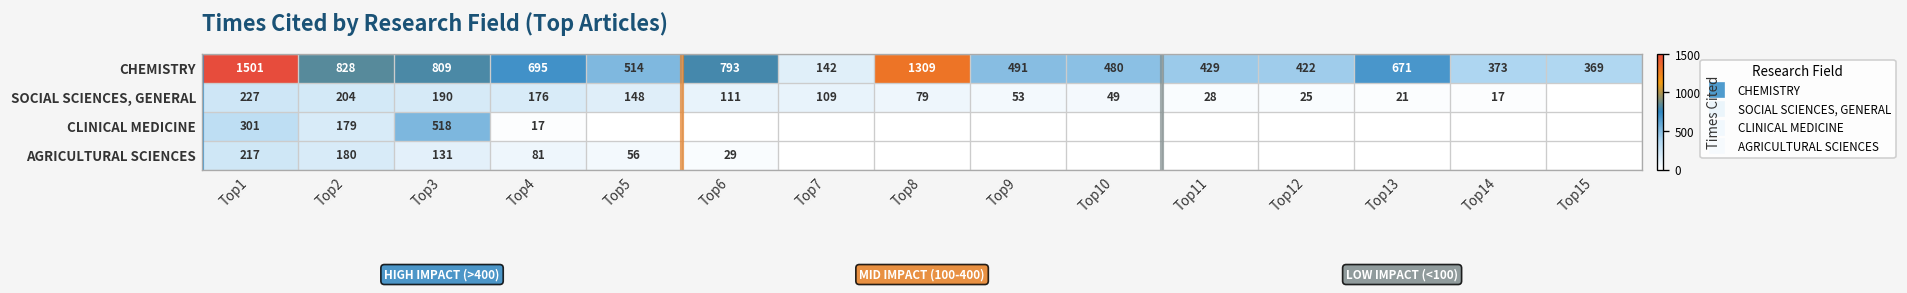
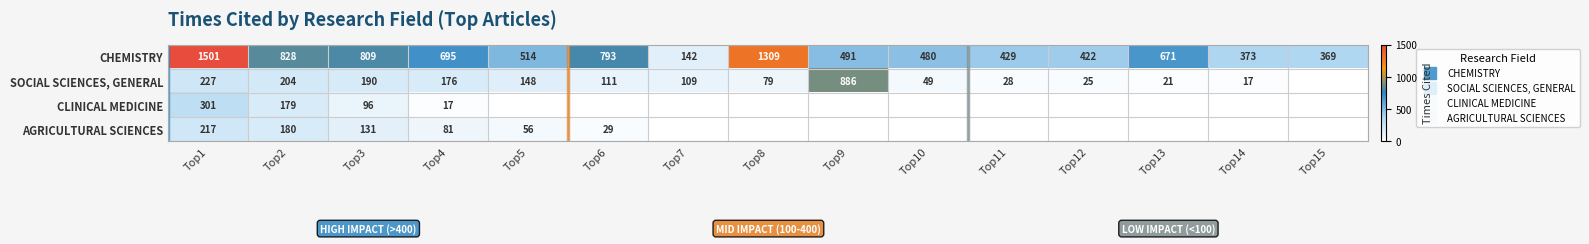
SOCIAL SCIENCES, GENERAL, Top9: 53 -> 886
CLINICAL MEDICINE, Top3: 518 -> 96
